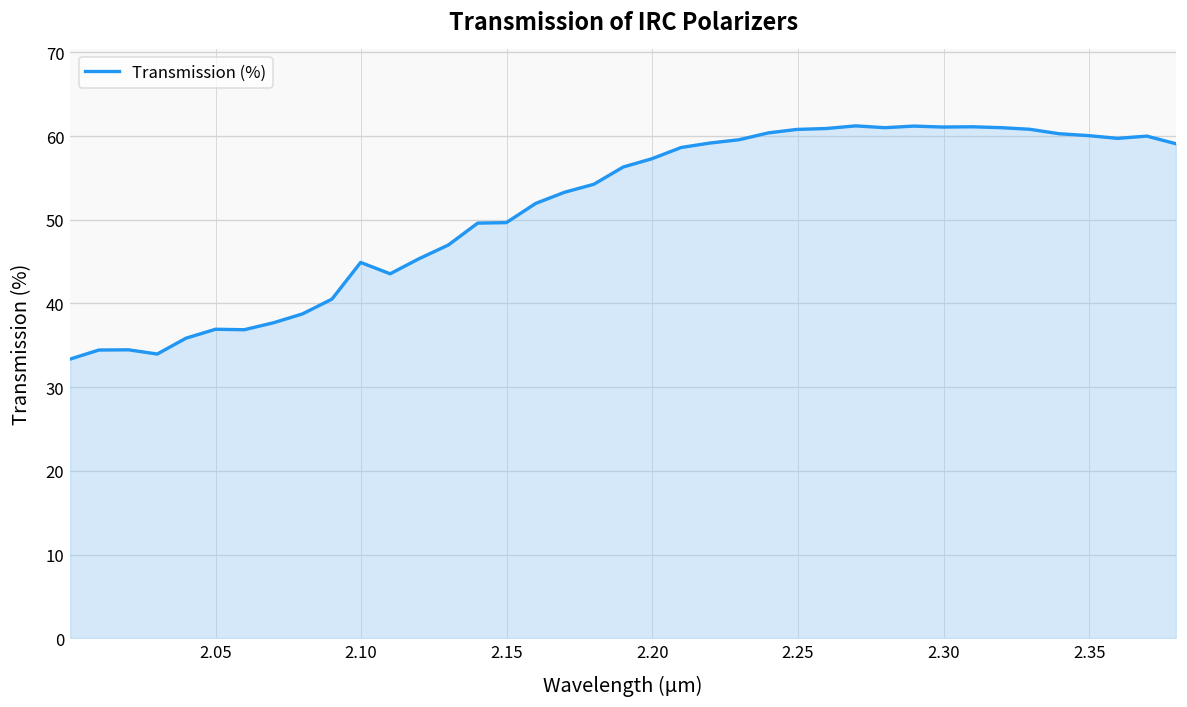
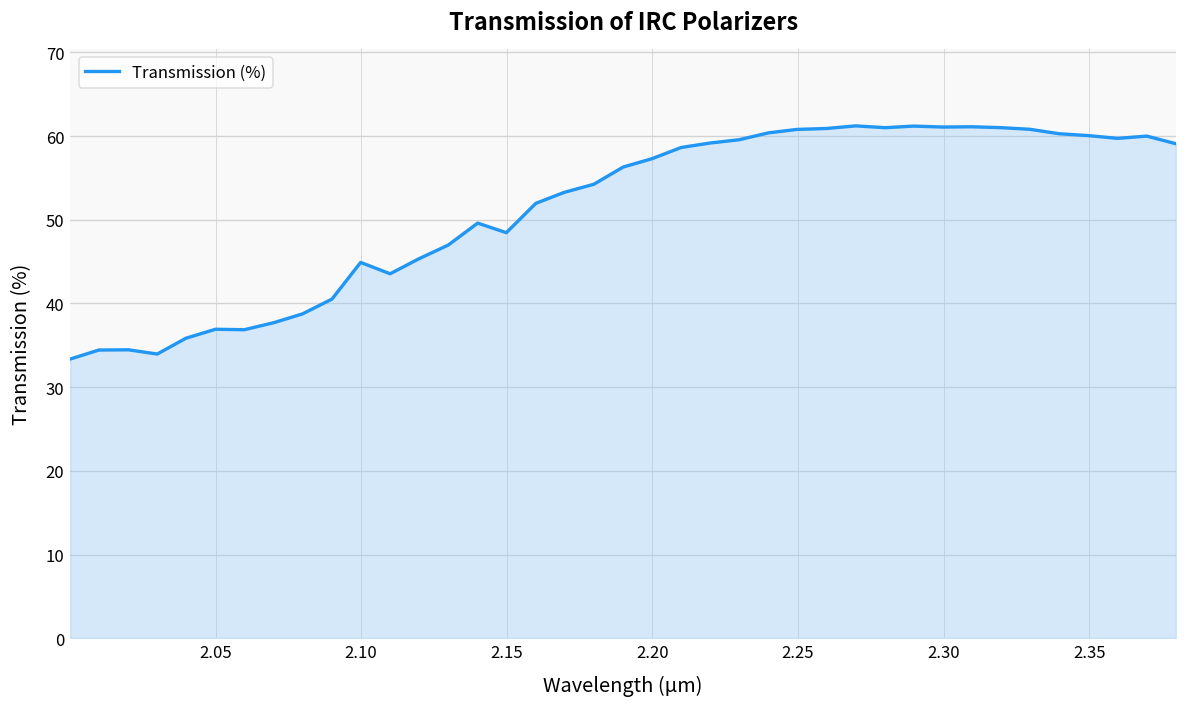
2.15: 50 -> 48
